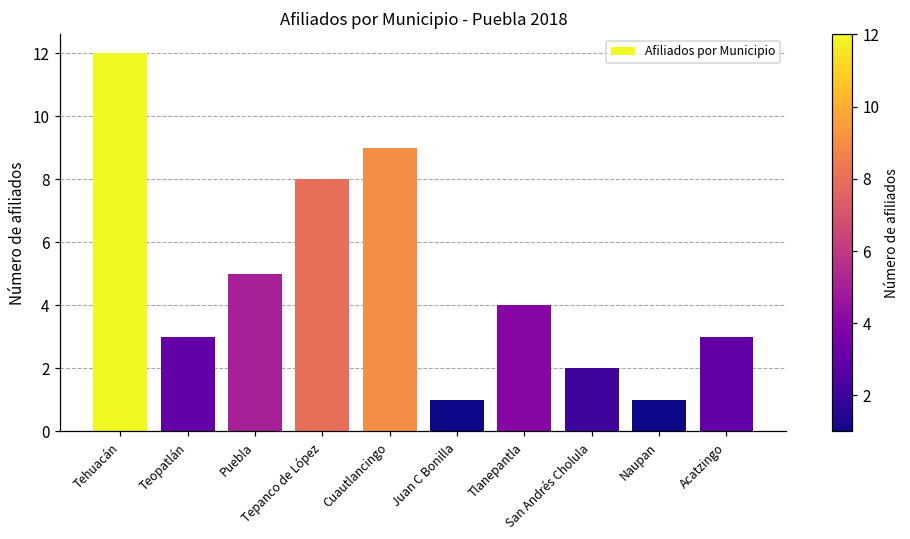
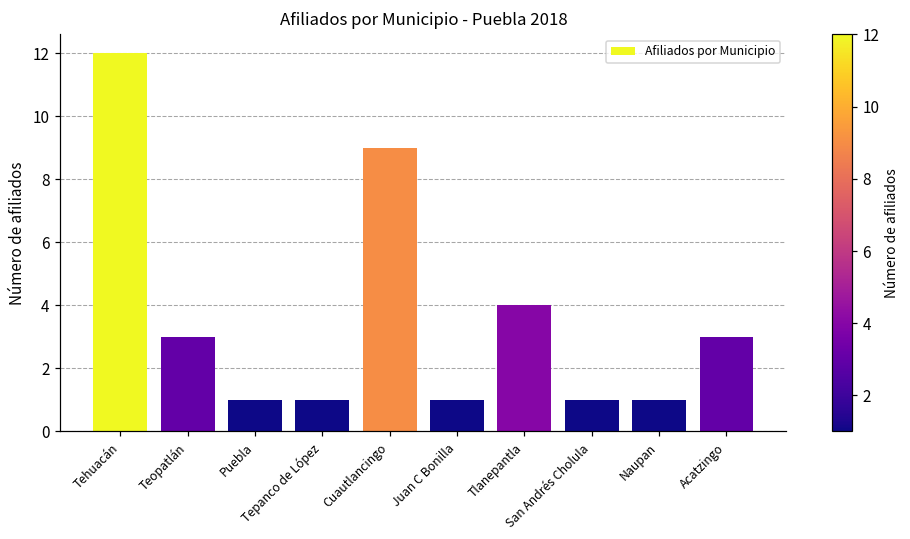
Puebla: 5 -> 1
Tepanco de López: 8 -> 1
San Andrés Cholula: 2 -> 1
